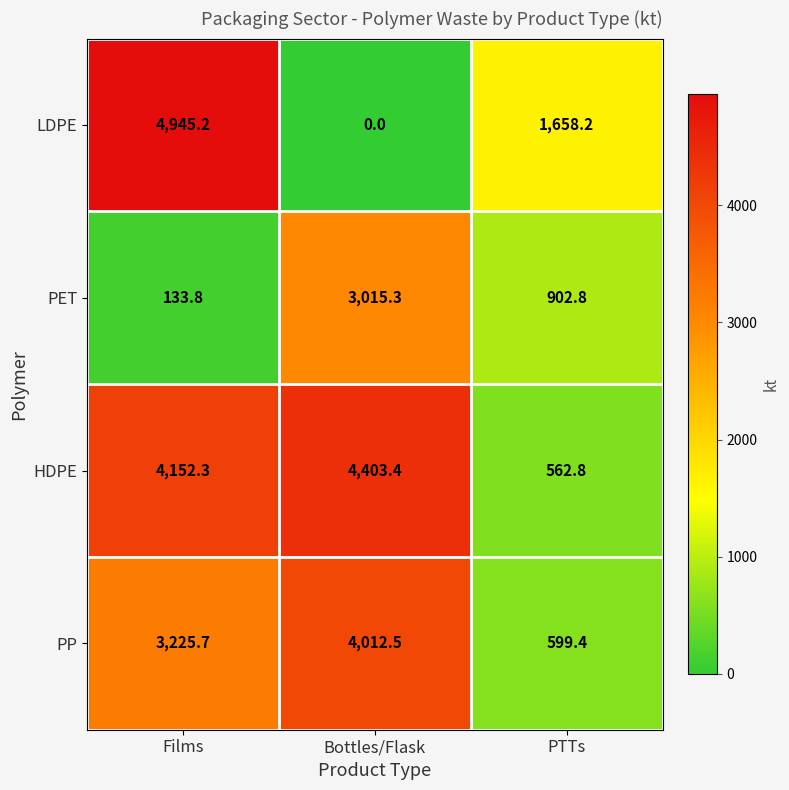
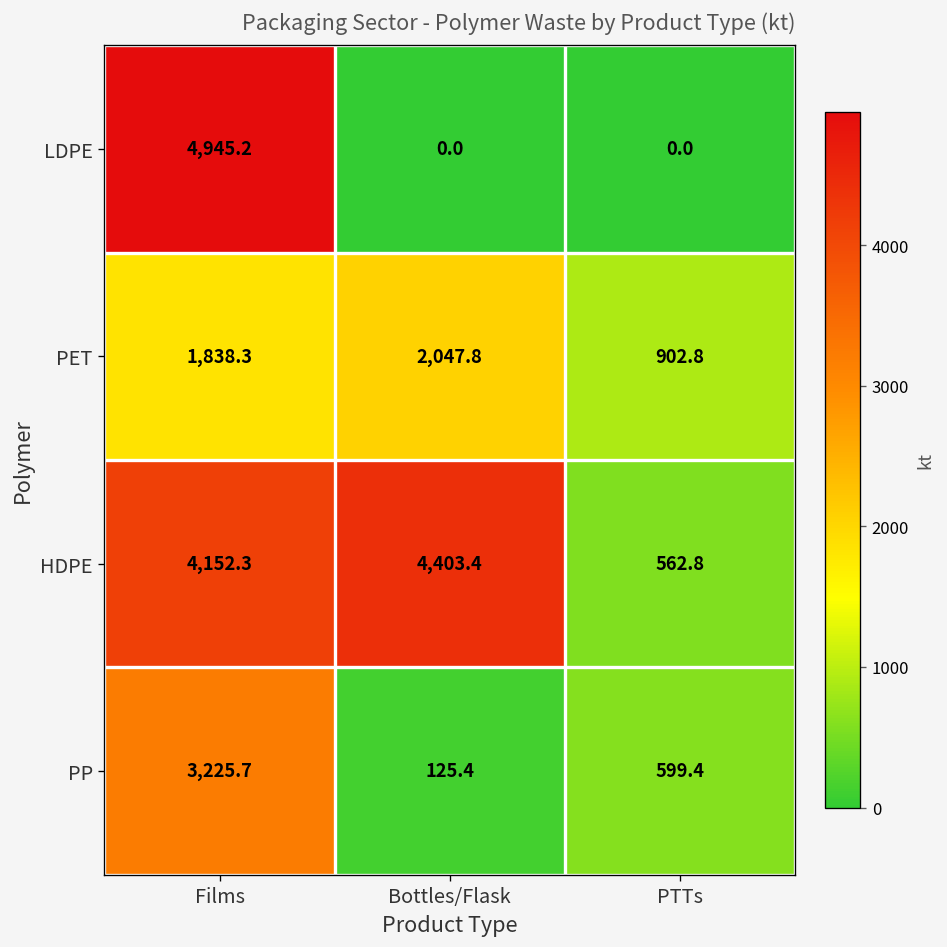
LDPE, PTTs: 1,658.2 -> 0.0
PET, Films: 133.8 -> 1,838.3
PET, Bottles/Flask: 3,015.3 -> 2,047.8
PP, Bottles/Flask: 4,012.5 -> 125.4
